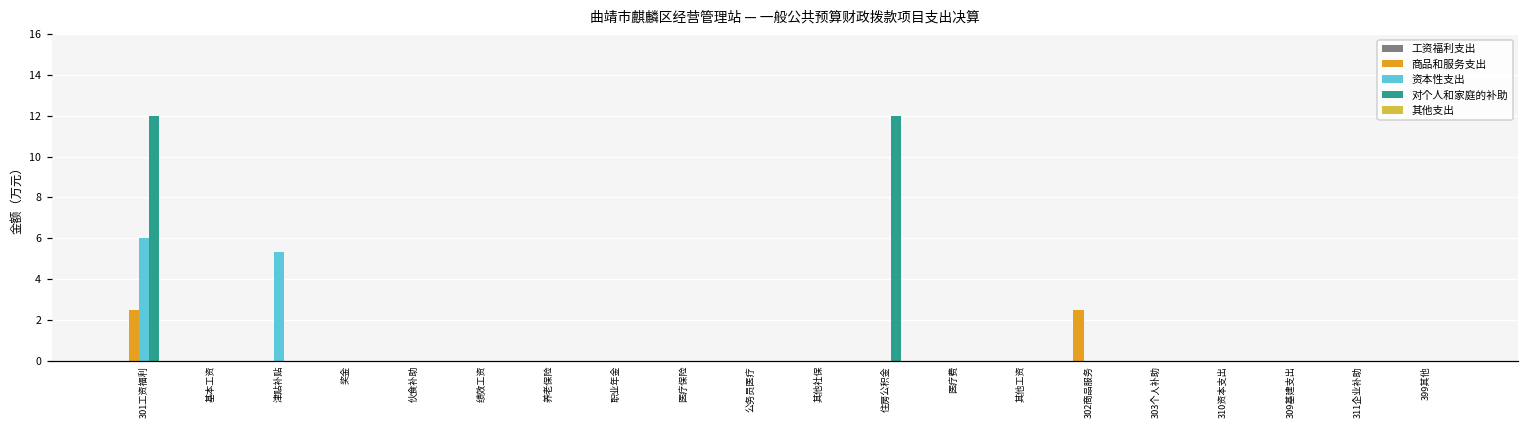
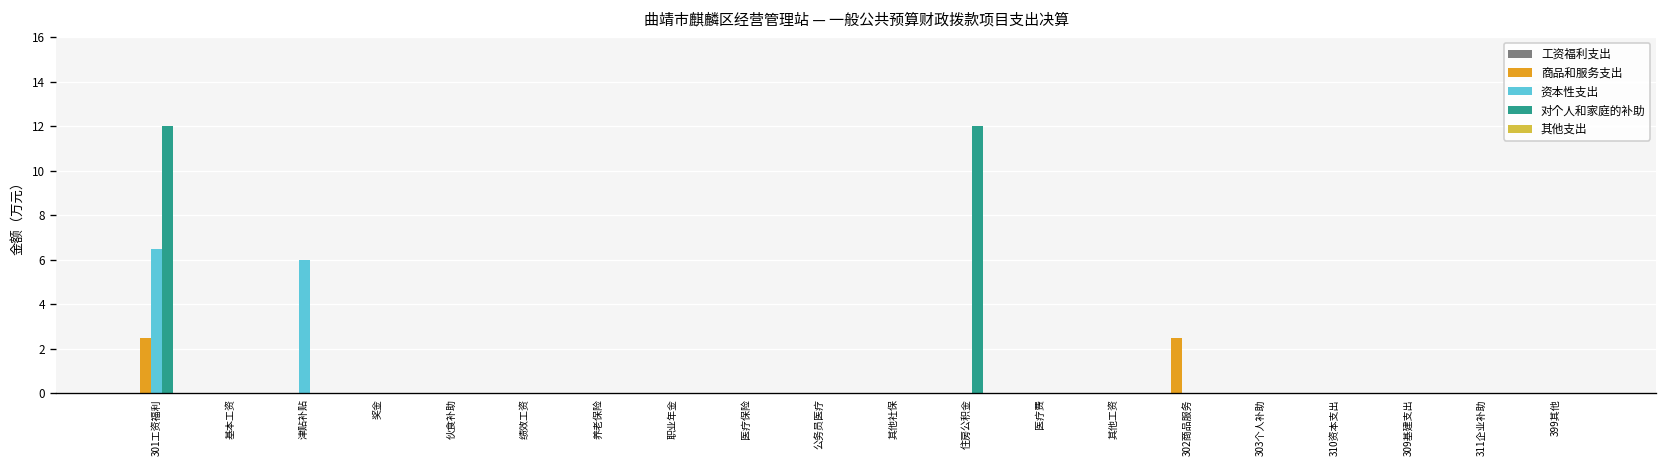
资本性支出, 301工资福利: 6.0 -> 6.5
资本性支出, 津贴补贴: 5.3 -> 6.0
